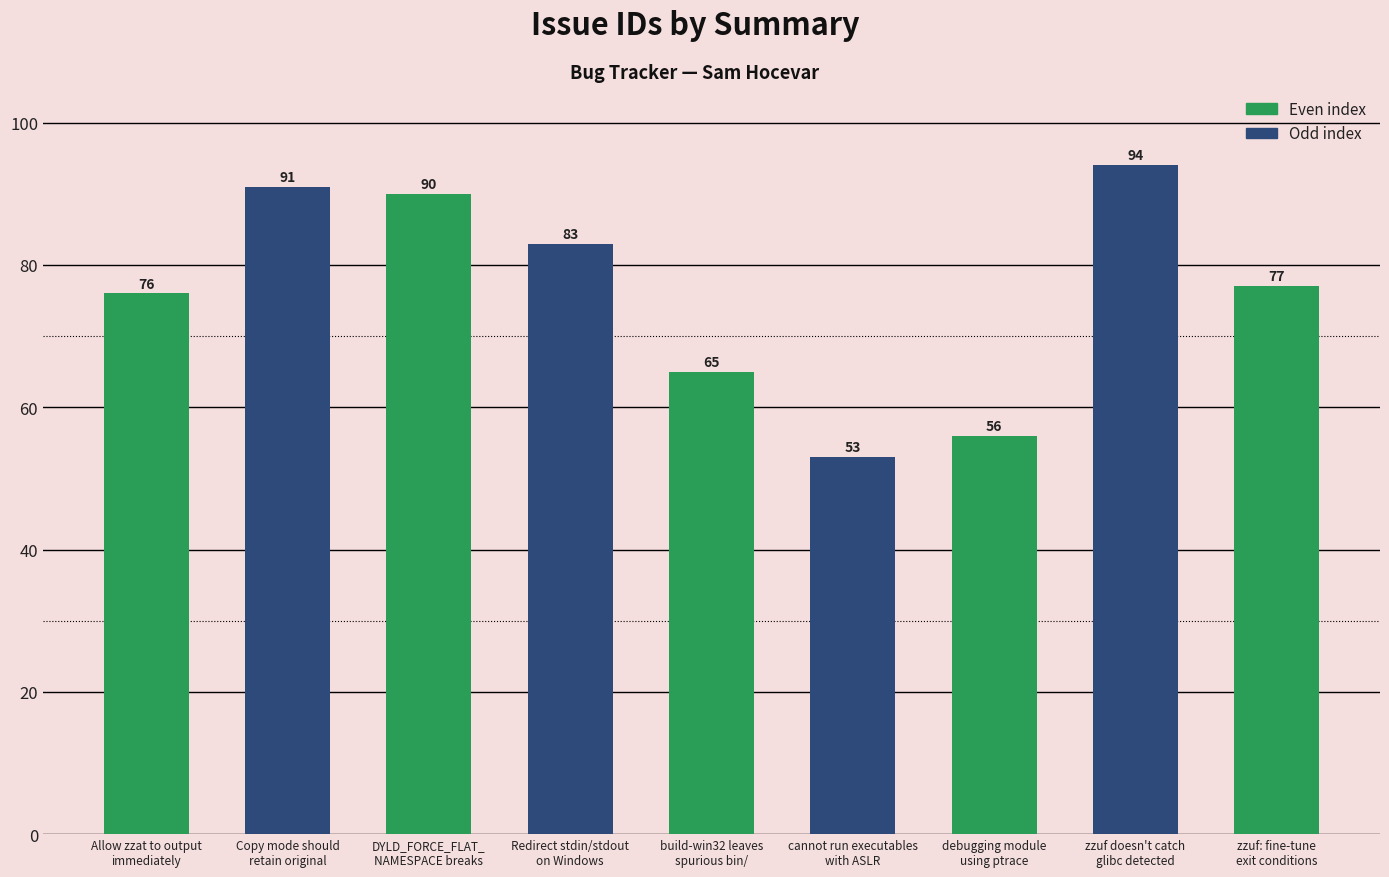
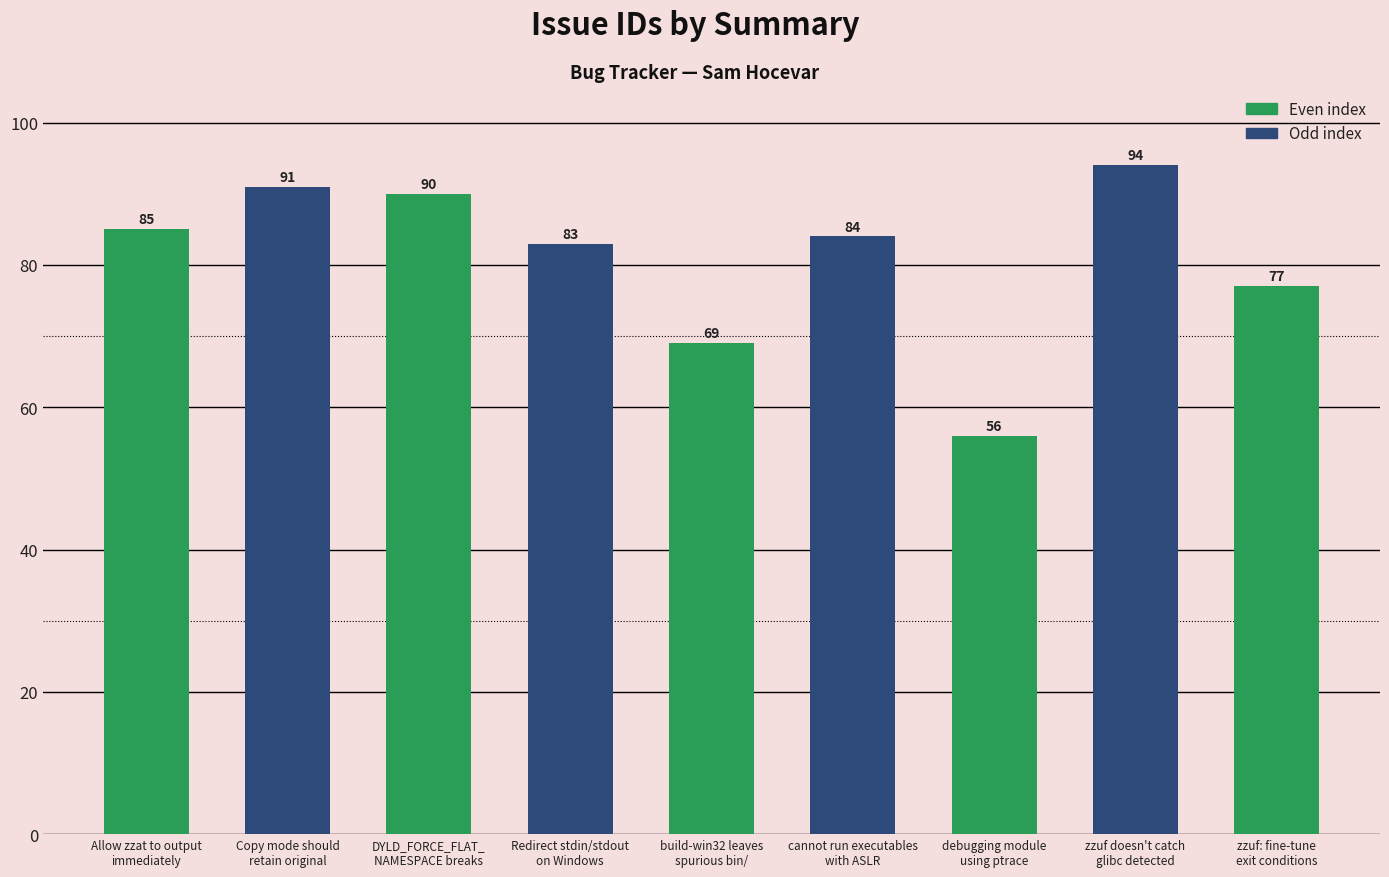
Allow zzat to output immediately: 76 -> 85
build-win32 leaves spurious bin/: 65 -> 69
cannot run executables with ASLR: 53 -> 84
